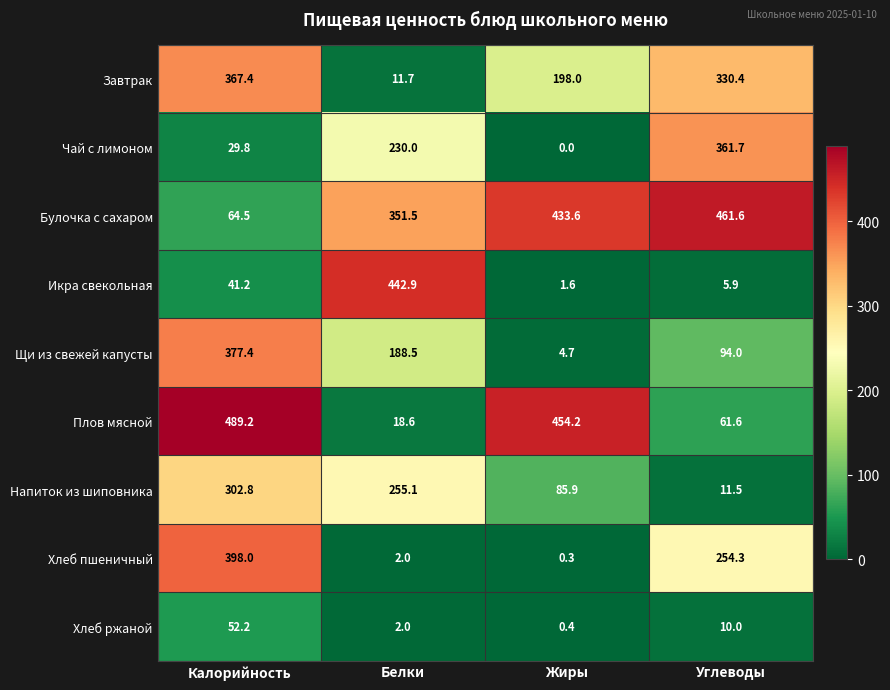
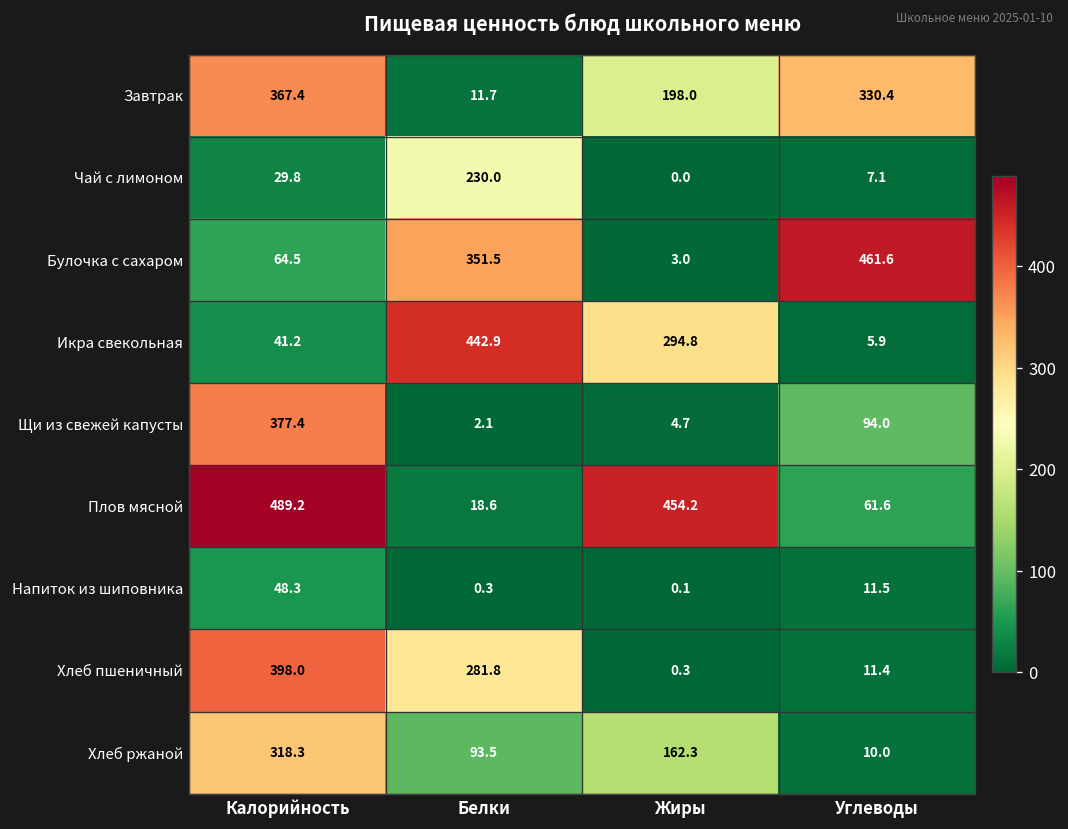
Чай с лимоном, Углеводы: 361.7 -> 7.1
Булочка с сахаром, Жиры: 433.6 -> 3.0
Икра свекольная, Жиры: 1.6 -> 294.8
Щи из свежей капусты, Белки: 188.5 -> 2.1
Напиток из шиповника, Калорийность: 302.8 -> 48.3
Напиток из шиповника, Белки: 255.1 -> 0.3
Напиток из шиповника, Жиры: 85.9 -> 0.1
Хлеб пшеничный, Белки: 2.0 -> 281.8
Хлеб пшеничный, Углеводы: 254.3 -> 11.4
Хлеб ржаной, Калорийность: 52.2 -> 318.3
Хлеб ржаной, Белки: 2.0 -> 93.5
Хлеб ржаной, Жиры: 0.4 -> 162.3
